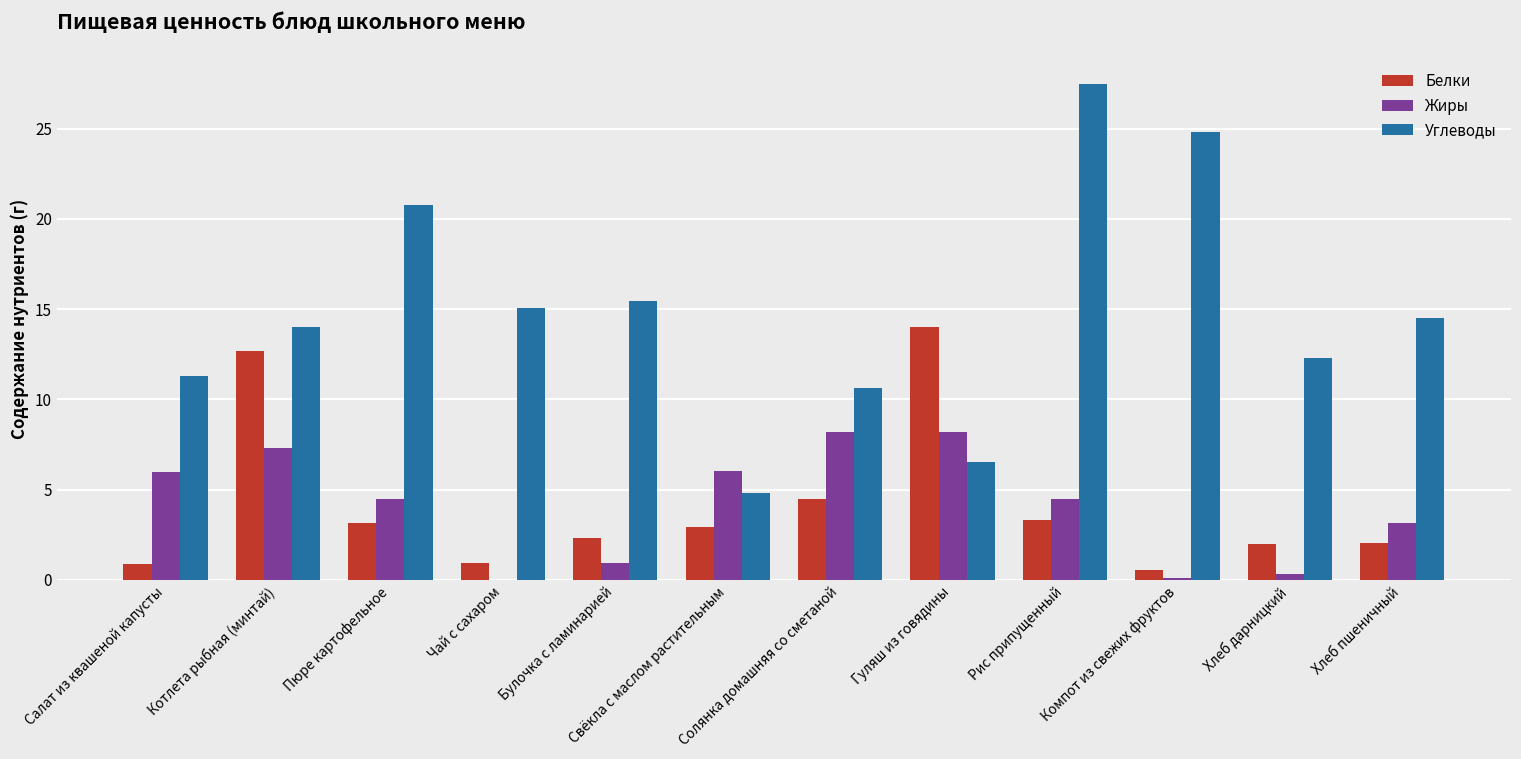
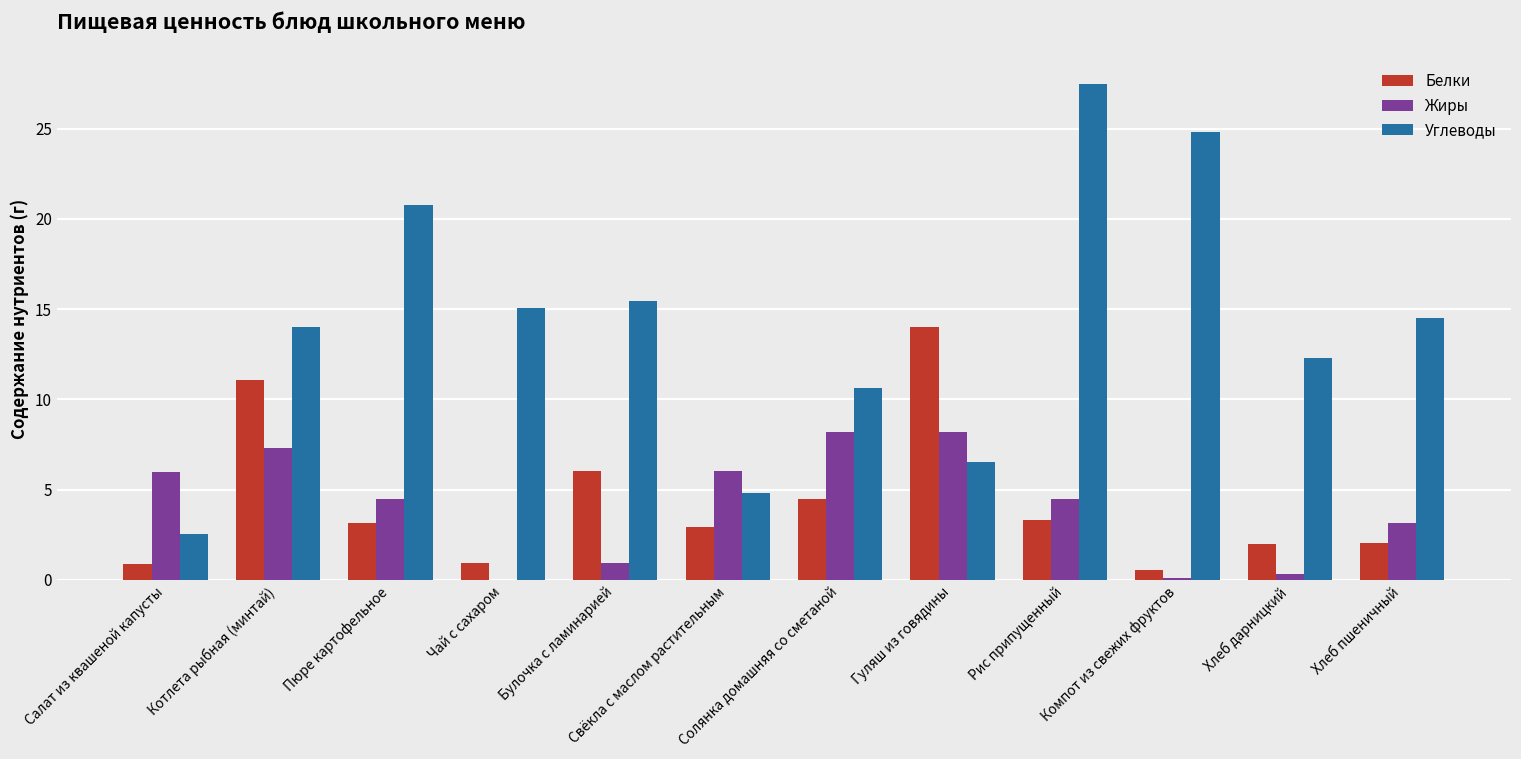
Углеводы, Салат из квашеной капусты: 11.3 -> 2.6
Белки, Котлета рыбная (минтай): 12.7 -> 11.1
Белки, Булочка с ламинарией: 2.3 -> 6.0
